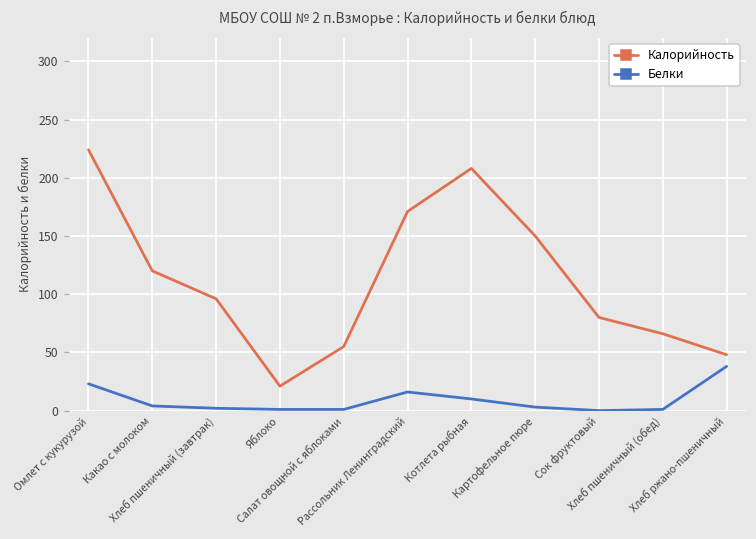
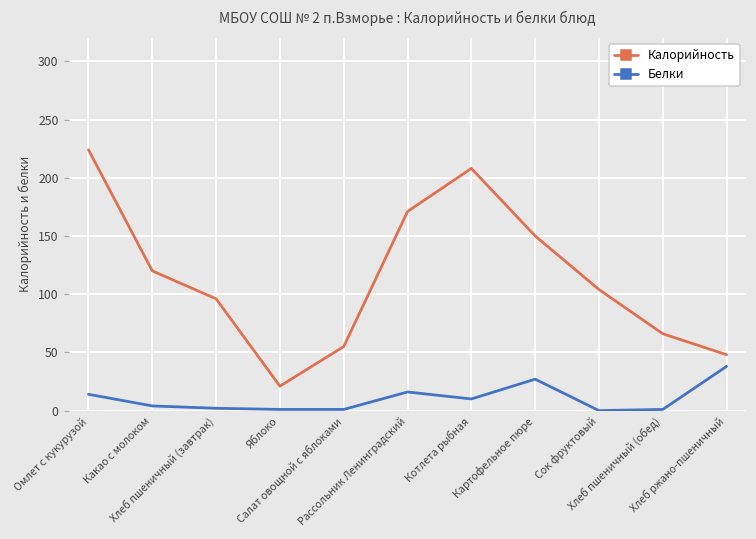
Белки, Омлет с кукурузой: 23 -> 14
Белки, Картофельное пюре: 3 -> 27
Калорийность, Сок фруктовый: 80 -> 104
